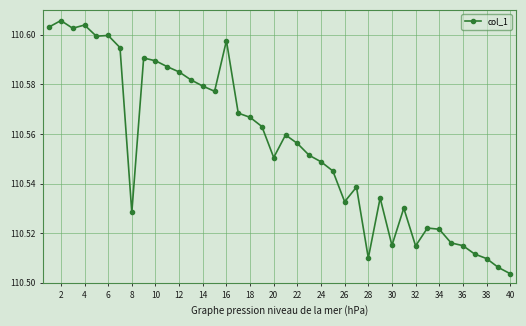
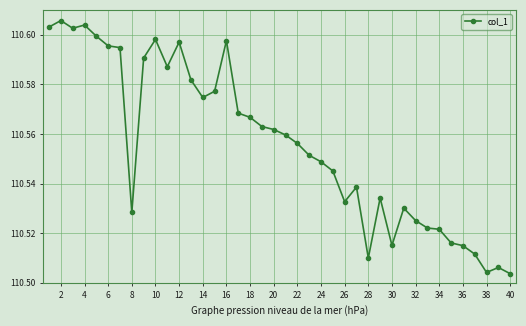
6: 110.600 -> 110.596
10: 110.590 -> 110.598
12: 110.585 -> 110.597
14: 110.579 -> 110.575
20: 110.551 -> 110.562
32: 110.515 -> 110.525
38: 110.510 -> 110.504
